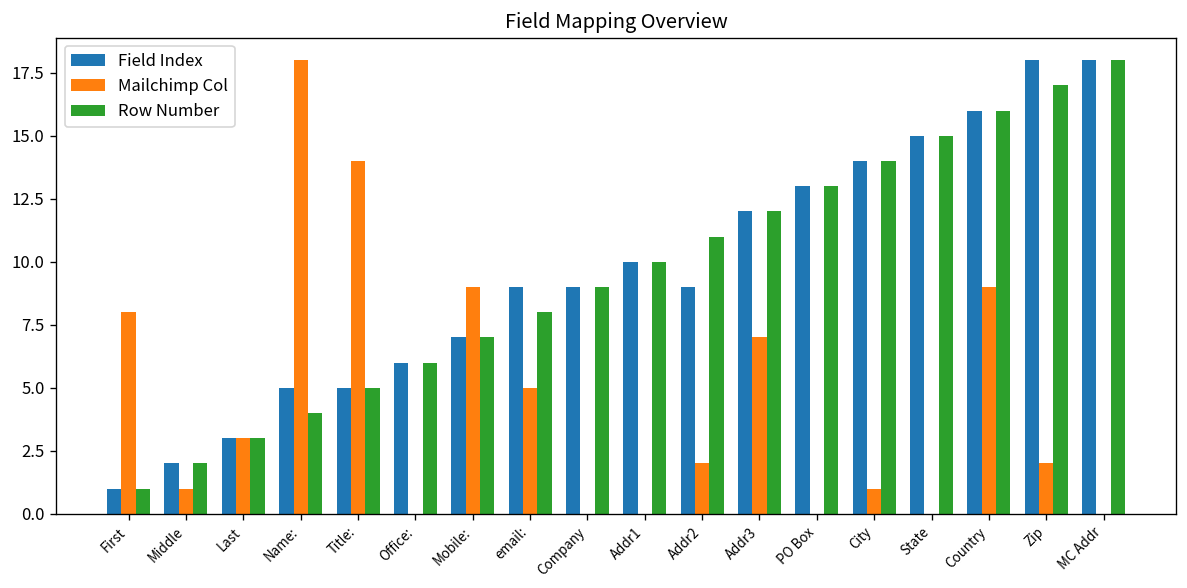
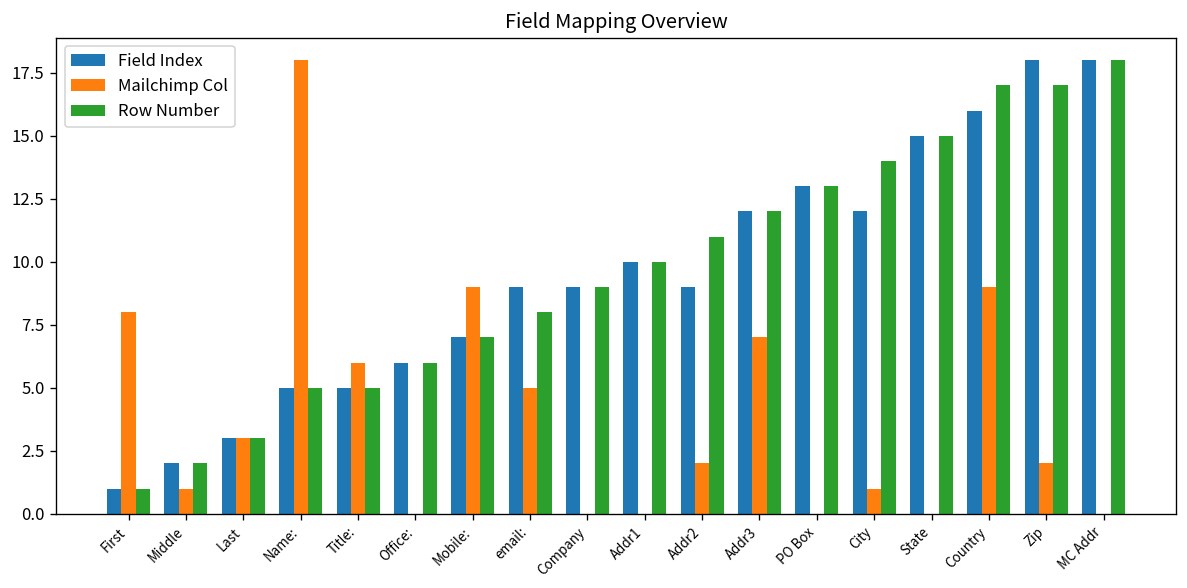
Row Number, Name:: 4 -> 5
Mailchimp Col, Title:: 14 -> 6
Field Index, City: 14 -> 12
Row Number, Country: 16 -> 17
